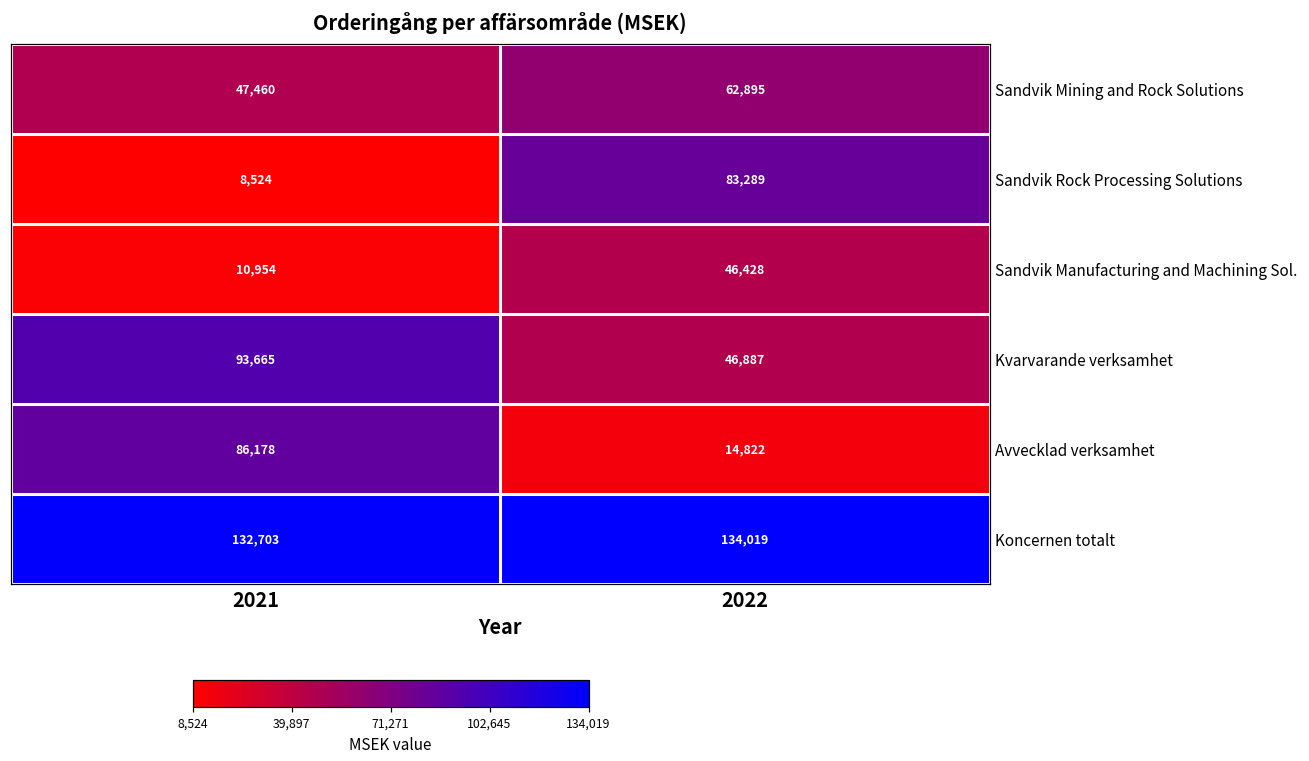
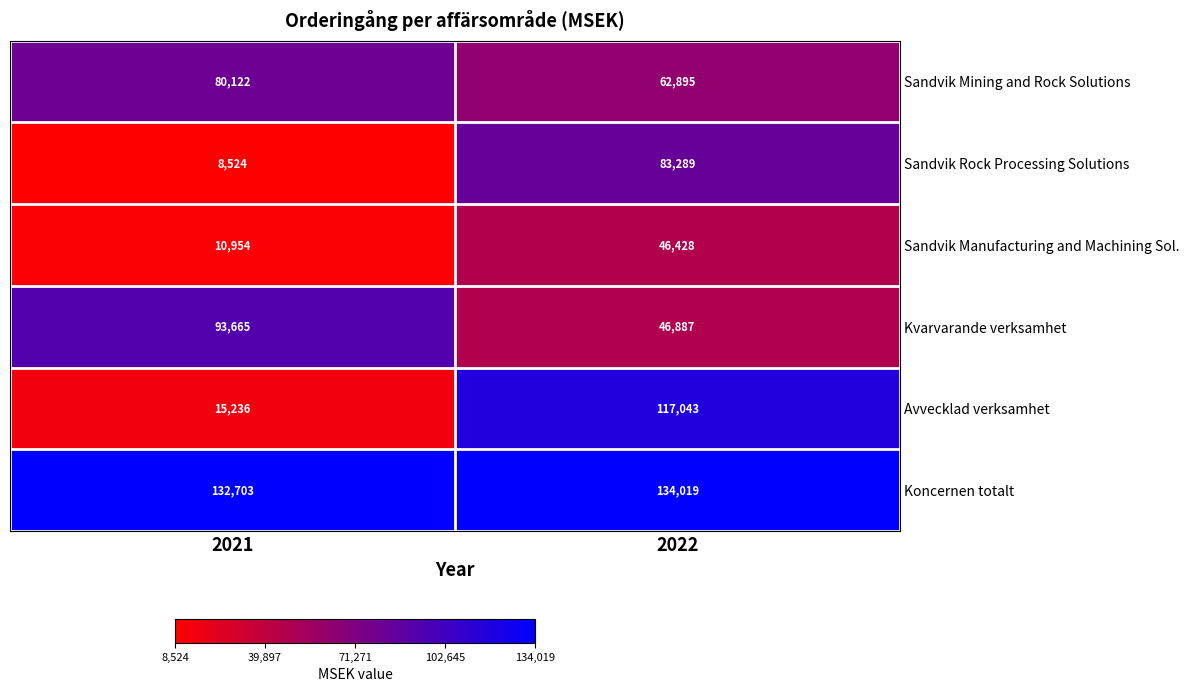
Sandvik Mining and Rock Solutions, 2021: 47,460 -> 80,122
Avvecklad verksamhet, 2021: 86,178 -> 15,236
Avvecklad verksamhet, 2022: 14,822 -> 117,043
